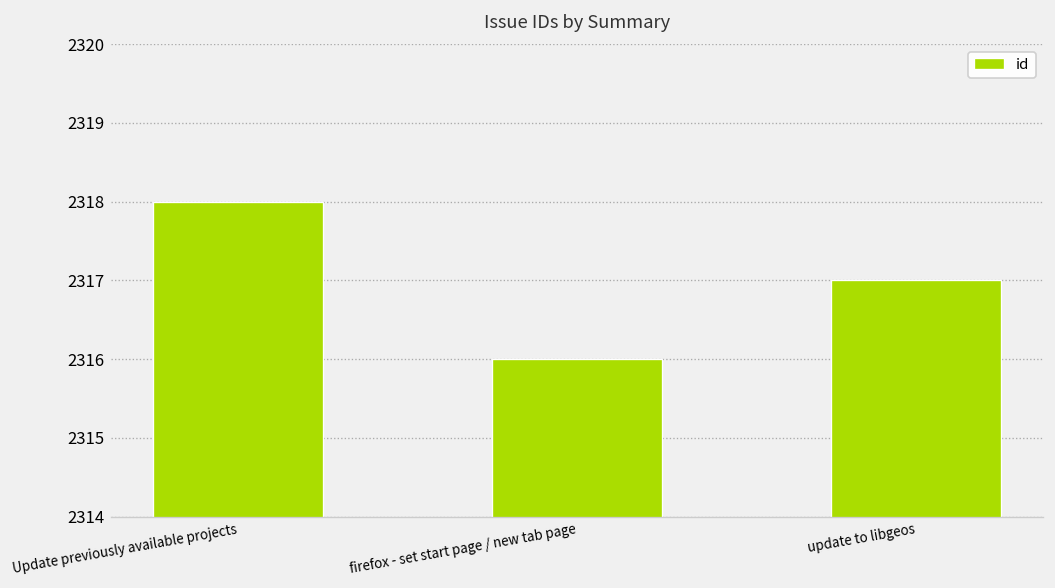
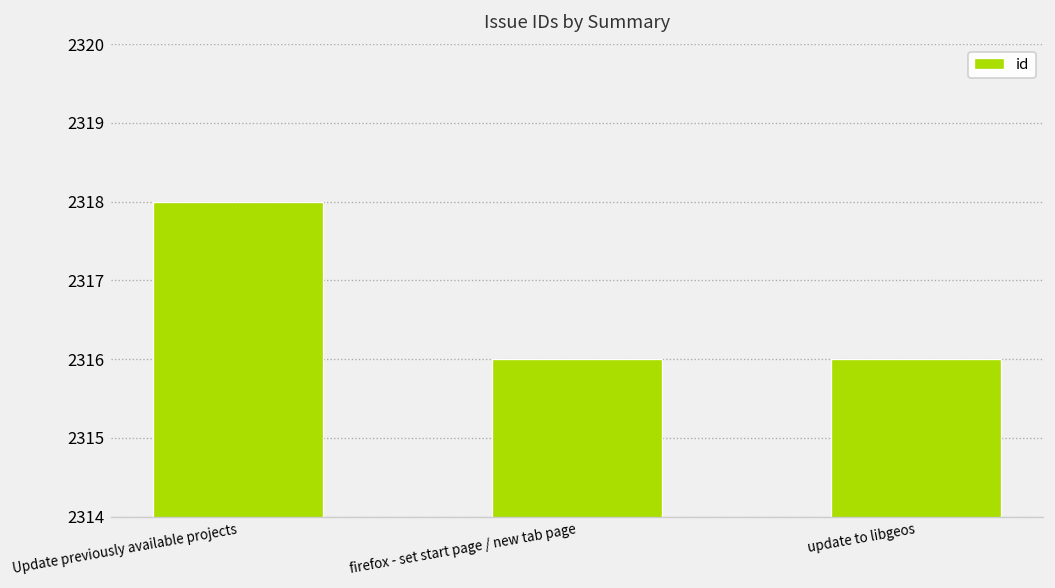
update to libgeos: 2317 -> 2316
